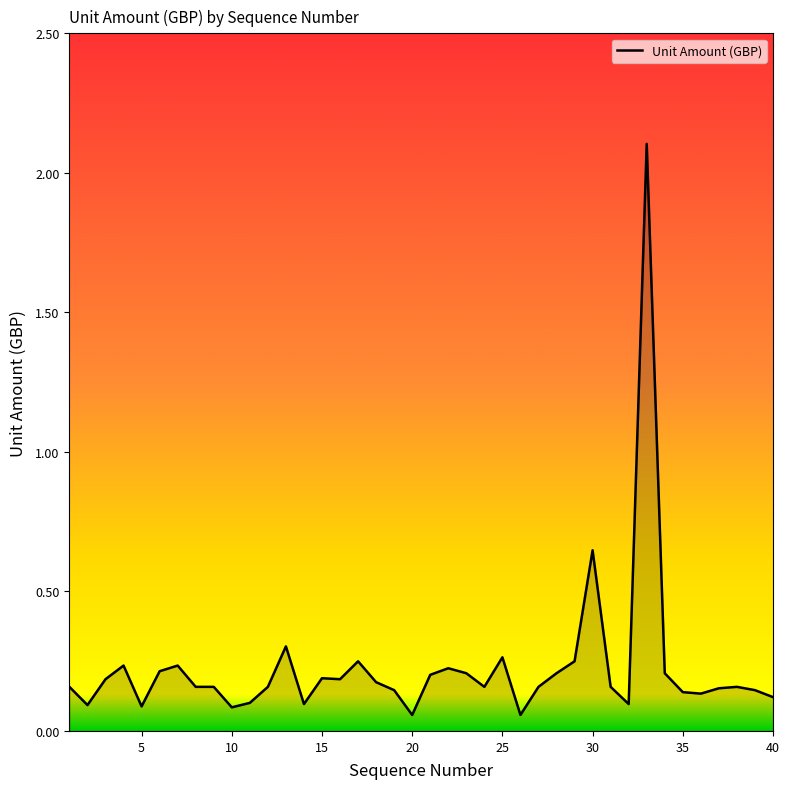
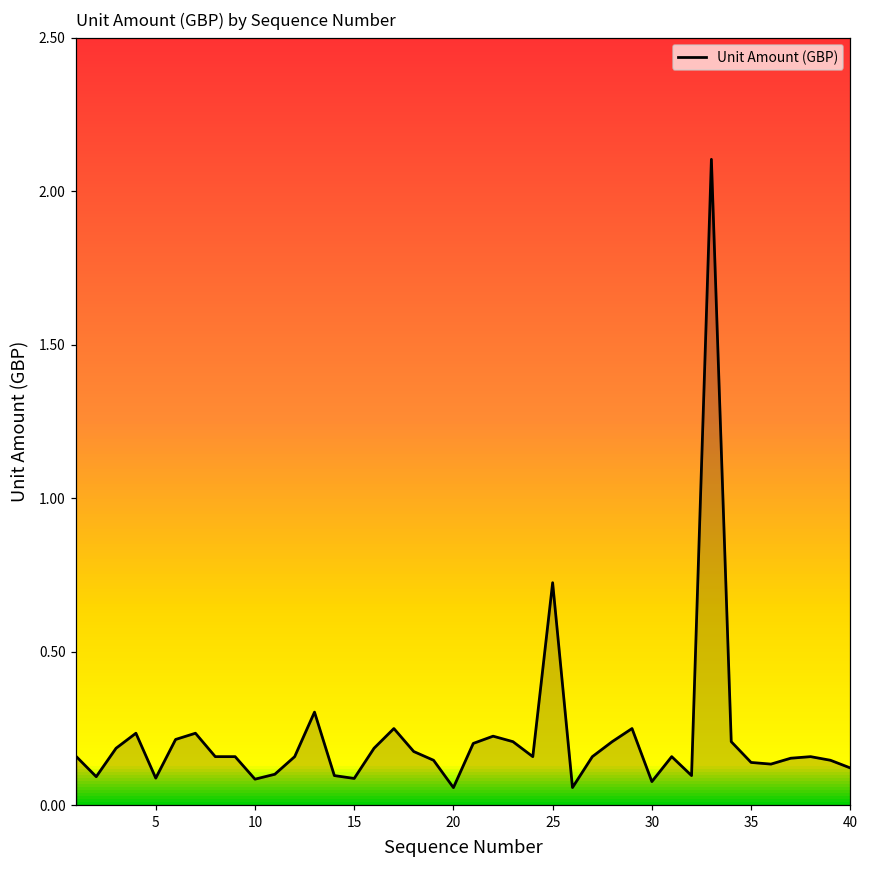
15: 0.19 -> 0.09
25: 0.26 -> 0.72
30: 0.65 -> 0.08
